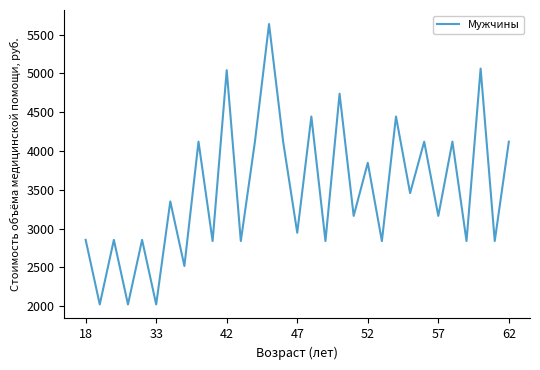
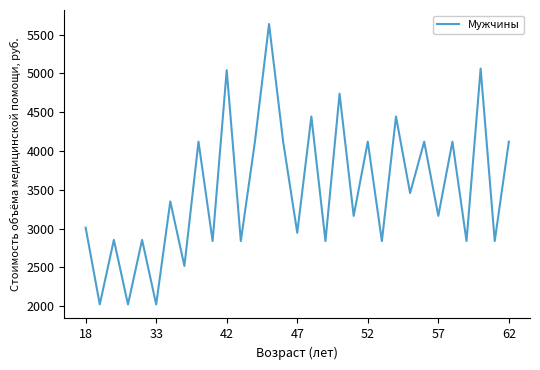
18: 2900 -> 3000
52: 3800 -> 4100
